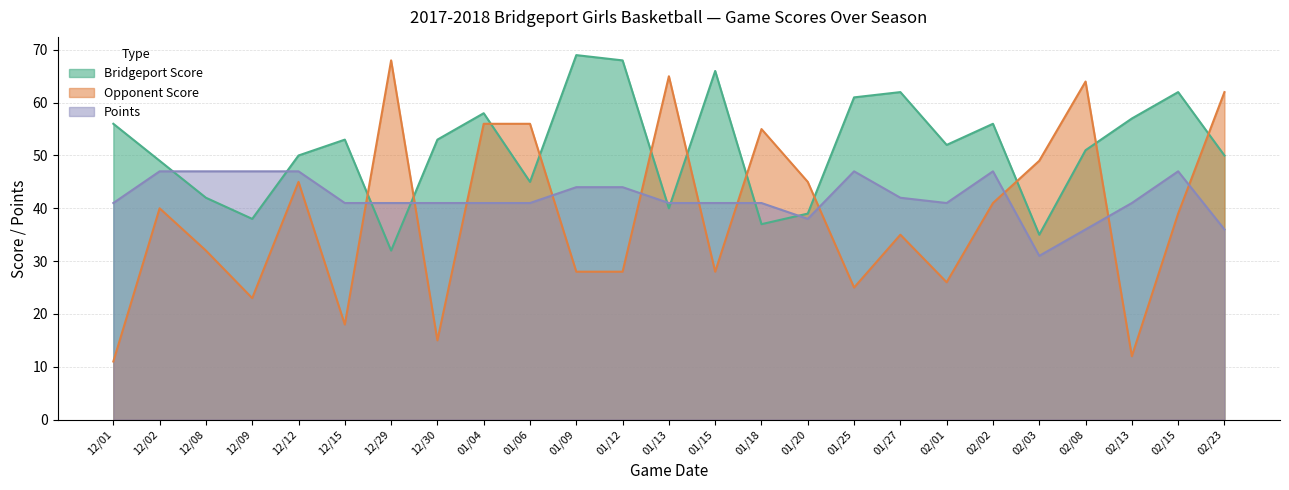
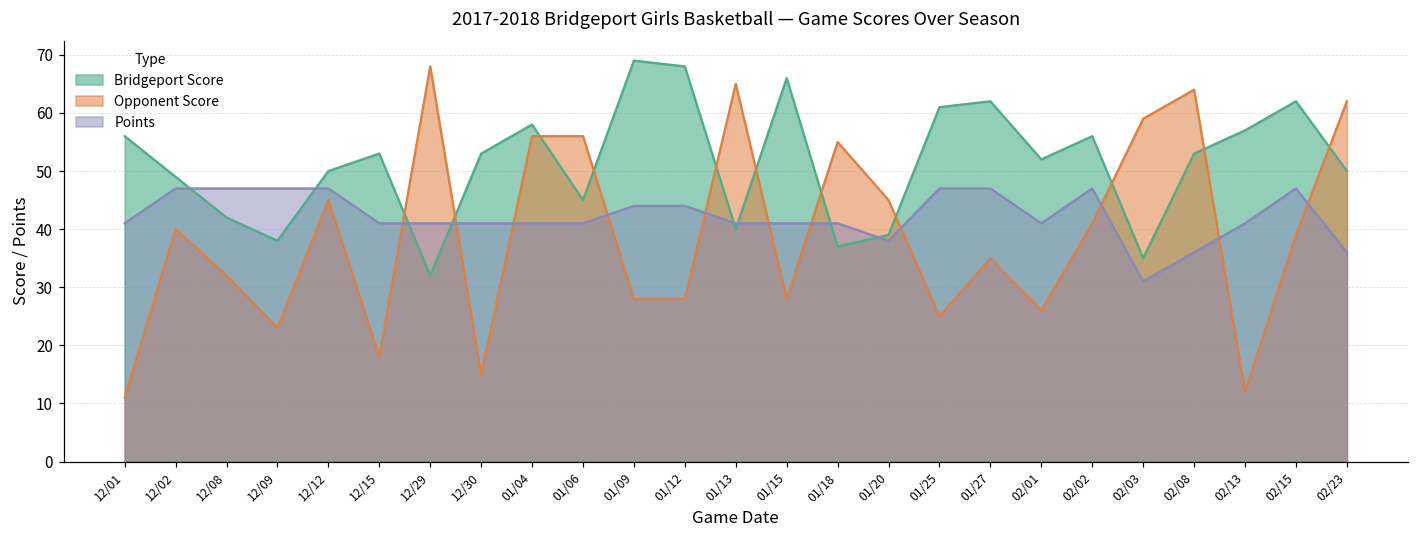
Points, 01/27: 42 -> 47
Opponent Score, 02/03: 49 -> 59
Bridgeport Score, 02/08: 51 -> 53
